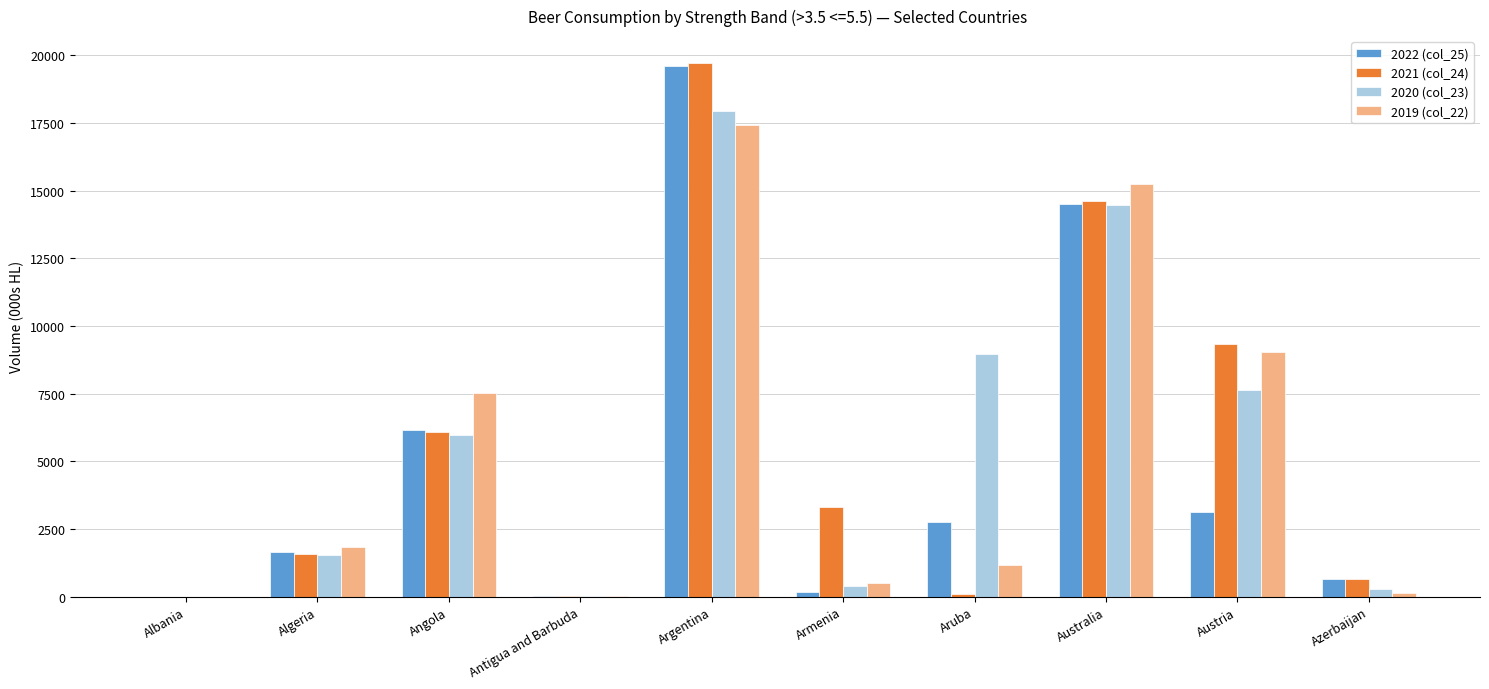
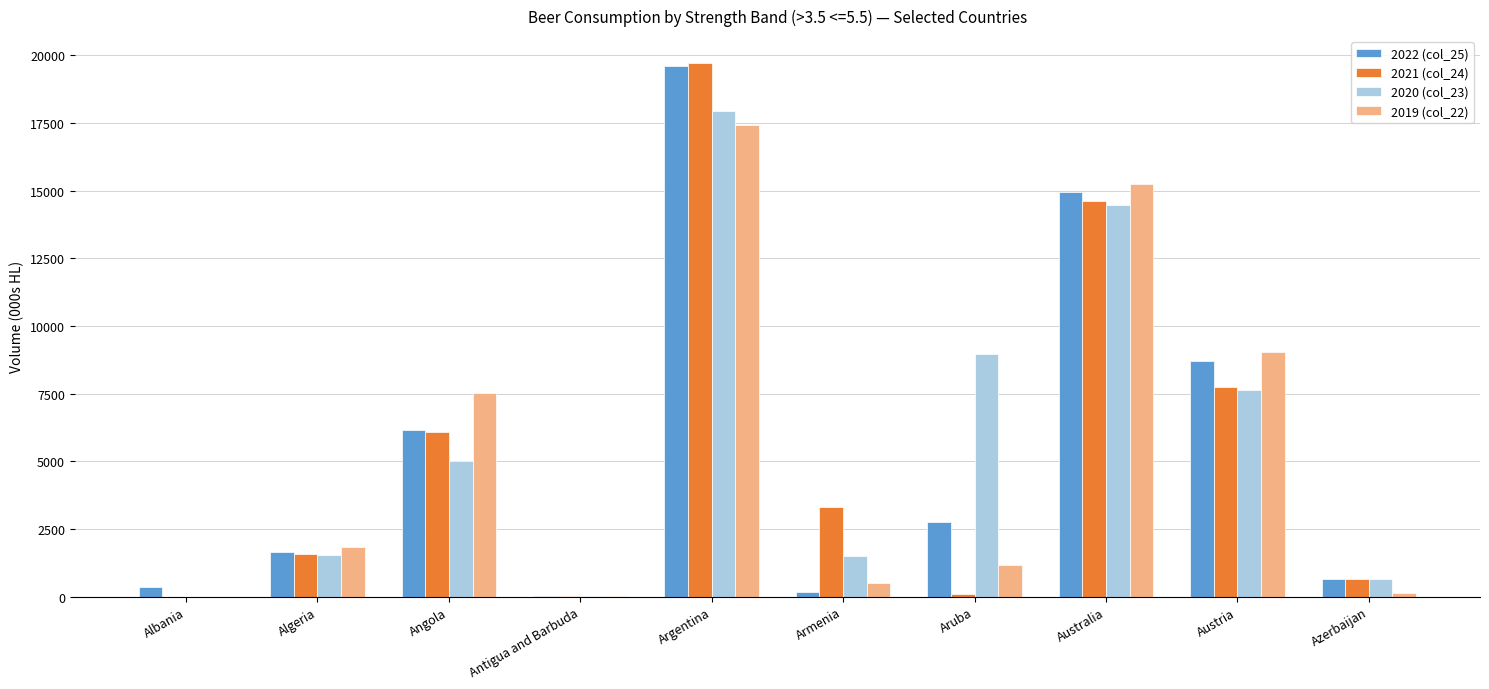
2022 (col_25), Albania: 0 -> 400
2020 (col_23), Angola: 6000 -> 5000
2020 (col_23), Armenia: 400 -> 1500
2022 (col_25), Australia: 14500 -> 14900
2022 (col_25), Austria: 3100 -> 8700
2021 (col_24), Austria: 9300 -> 7700
2020 (col_23), Azerbaijan: 300 -> 600
